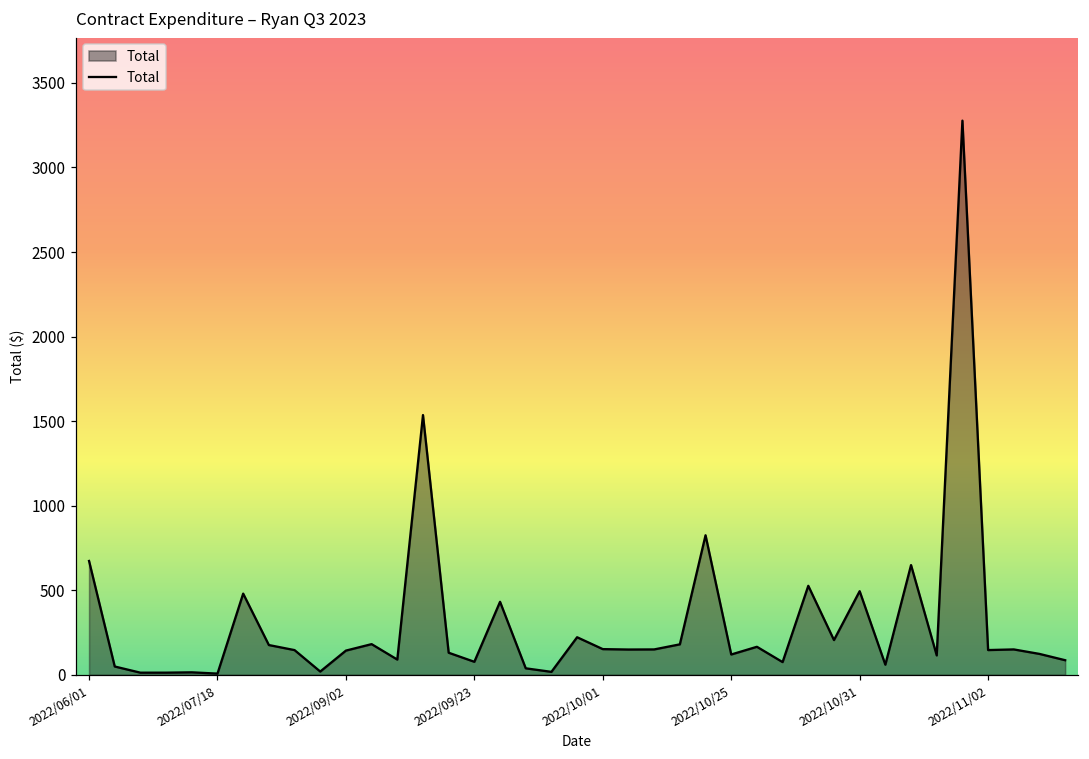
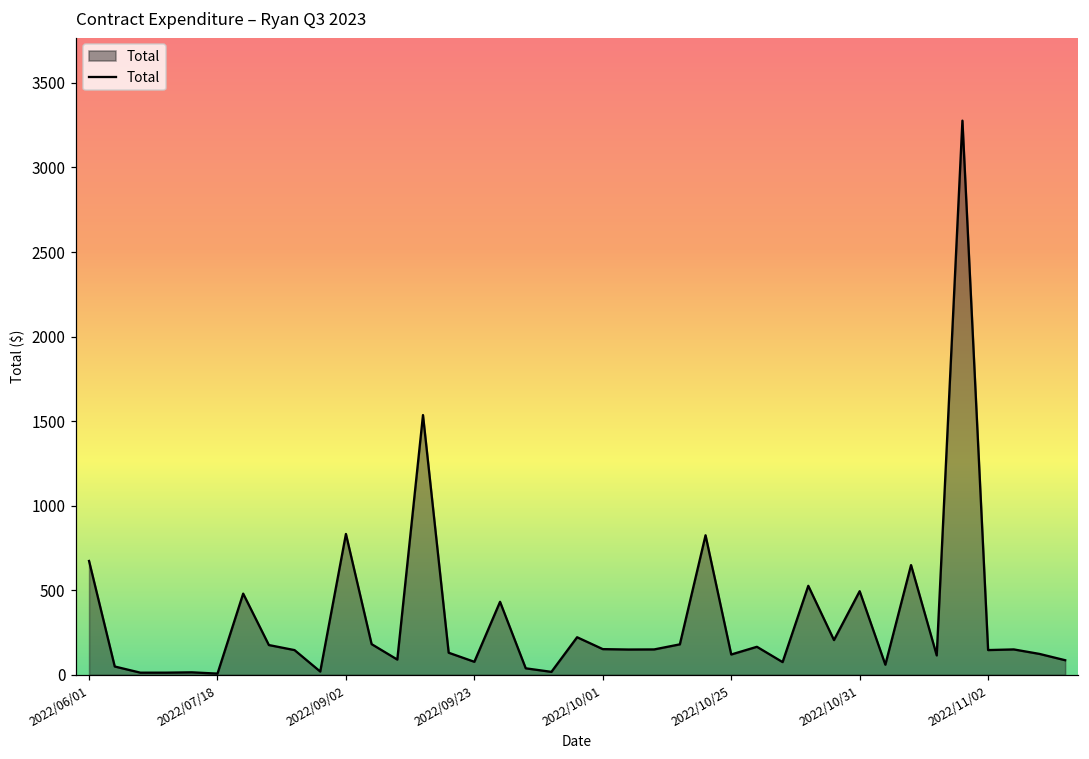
2022/09/02: 140 -> 830
